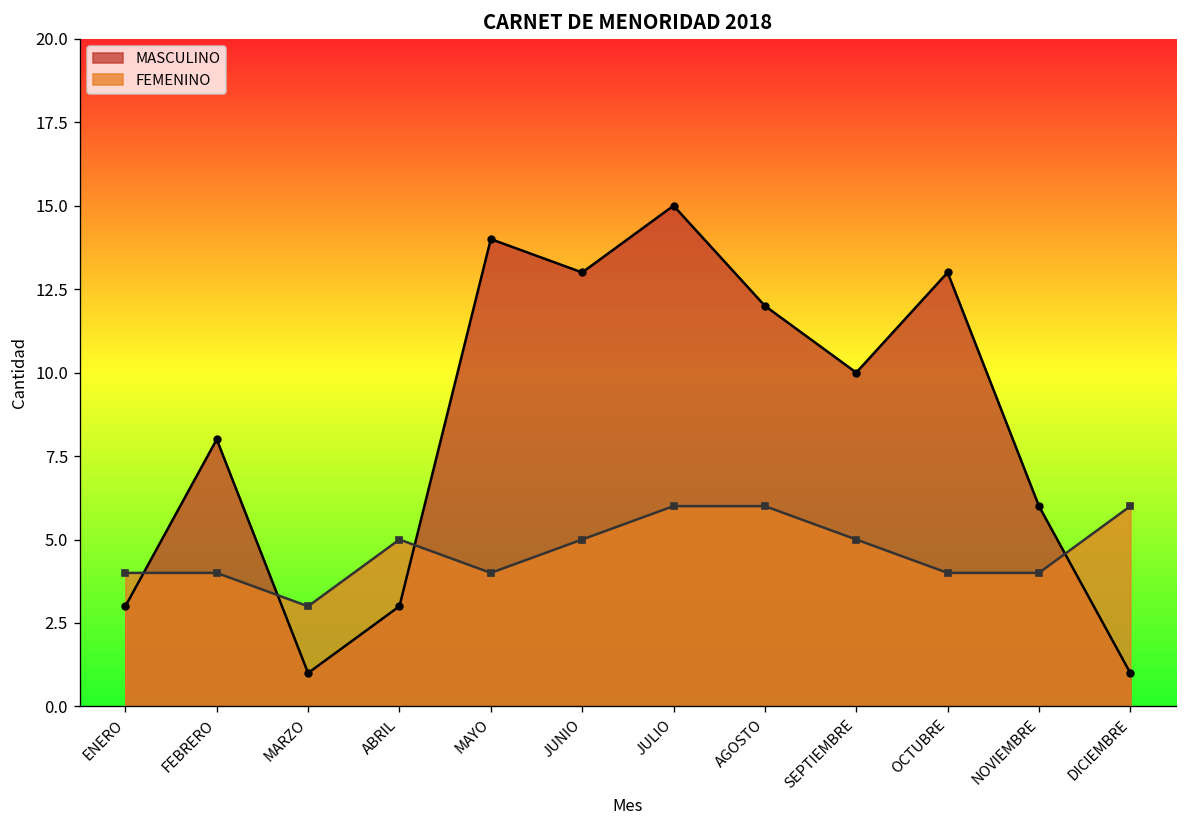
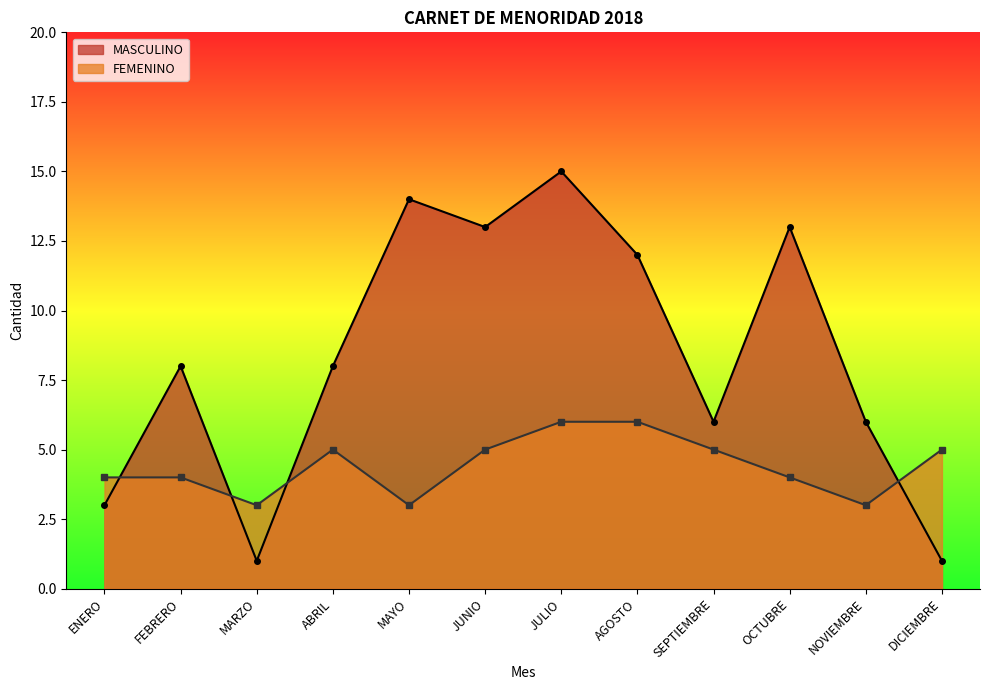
MASCULINO, ABRIL: 3 -> 8
FEMENINO, MAYO: 4 -> 3
MASCULINO, SEPTIEMBRE: 10 -> 6
FEMENINO, NOVIEMBRE: 4 -> 3
FEMENINO, DICIEMBRE: 6 -> 5
